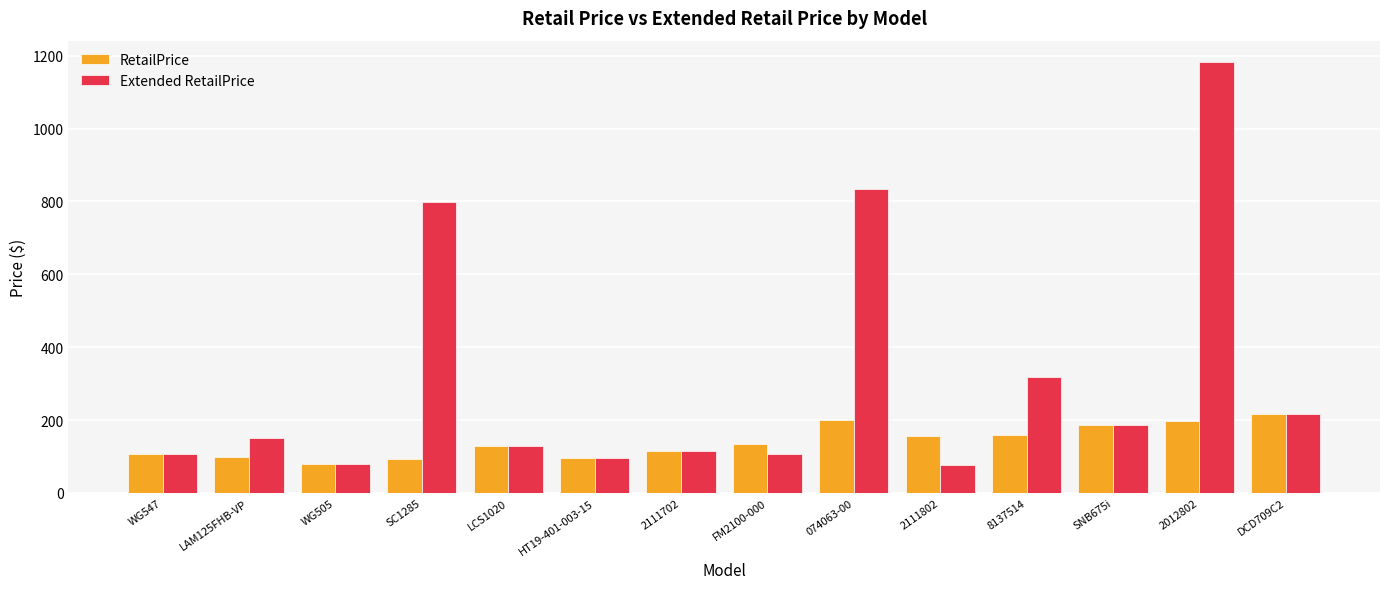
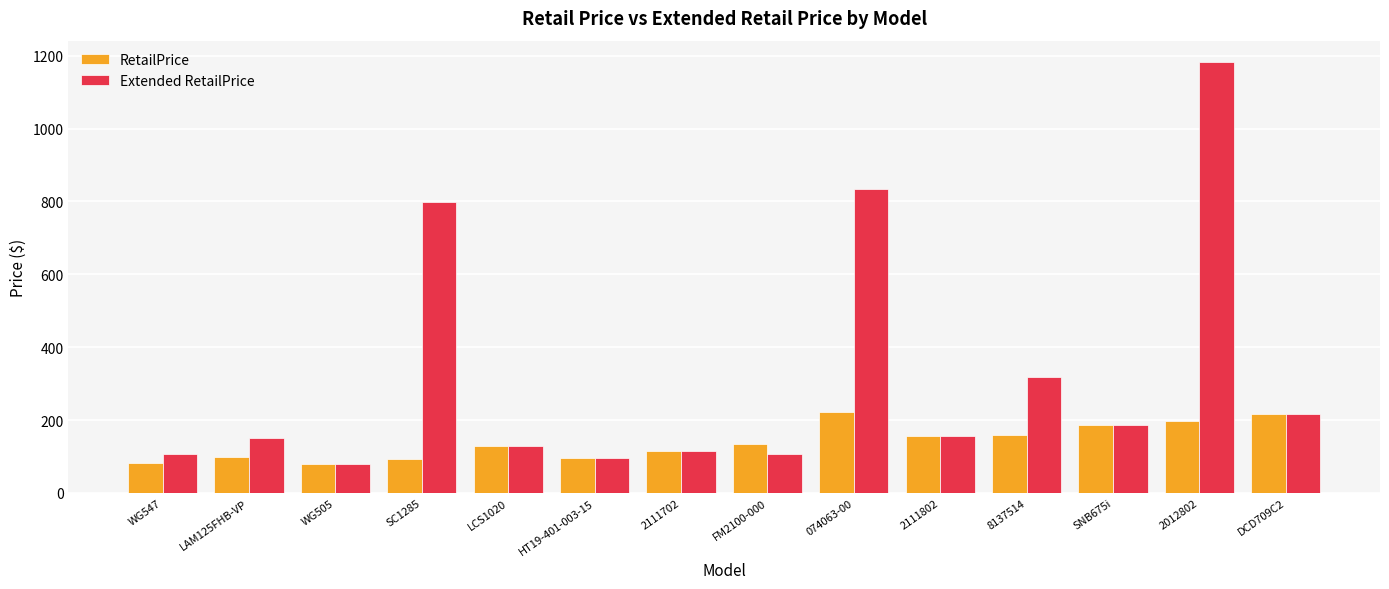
RetailPrice, WG547: 110 -> 80
RetailPrice, 074063-00: 200 -> 220
Extended RetailPrice, 2111802: 80 -> 160
